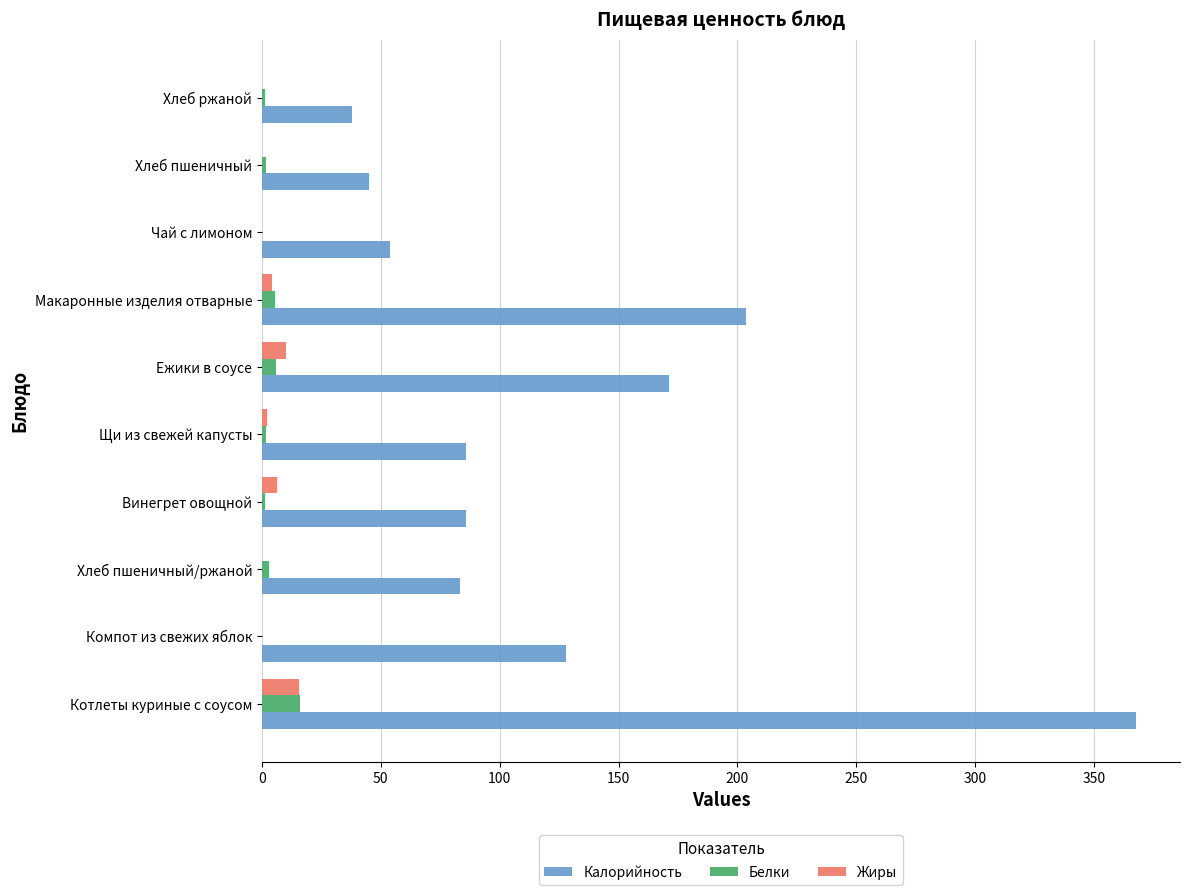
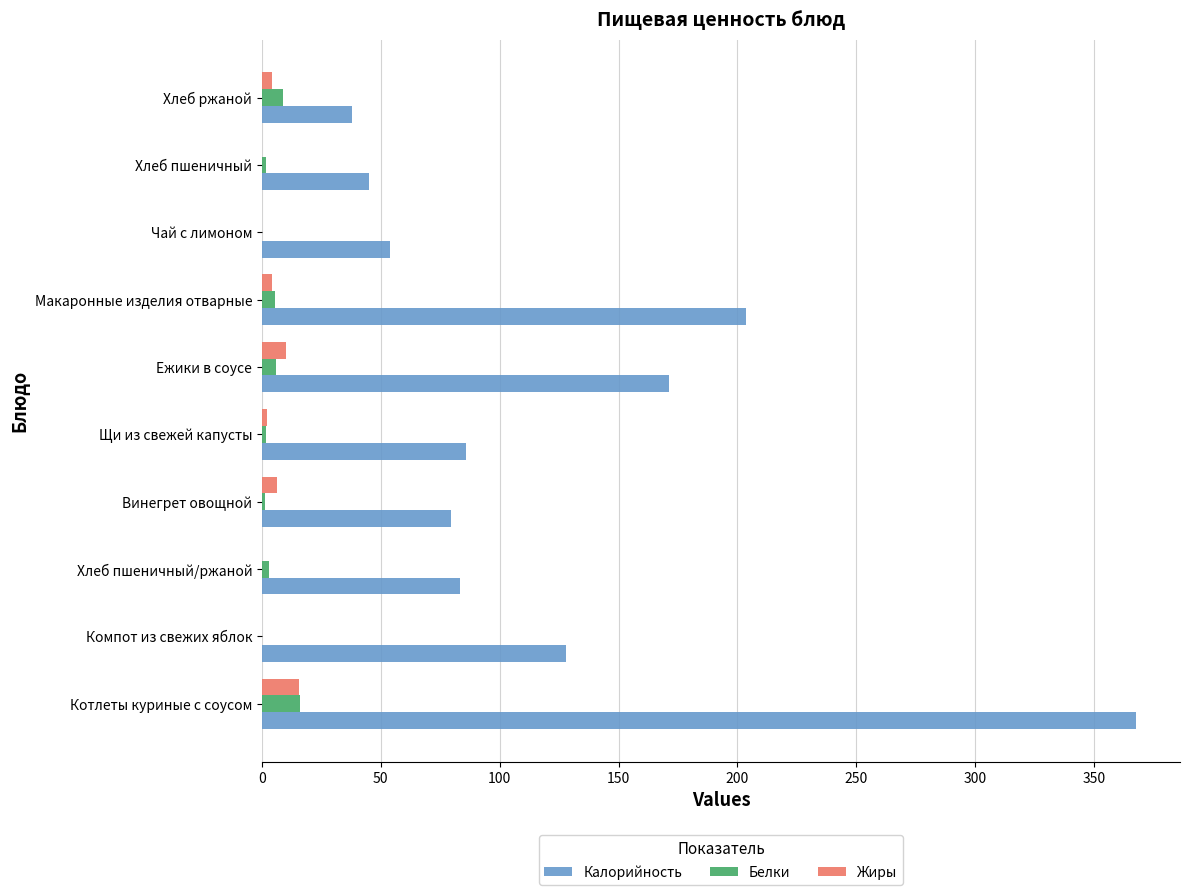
Жиры, Хлеб ржаной: 0 -> 4
Белки, Хлеб ржаной: 1 -> 9
Калорийность, Винегрет овощной: 86 -> 80
